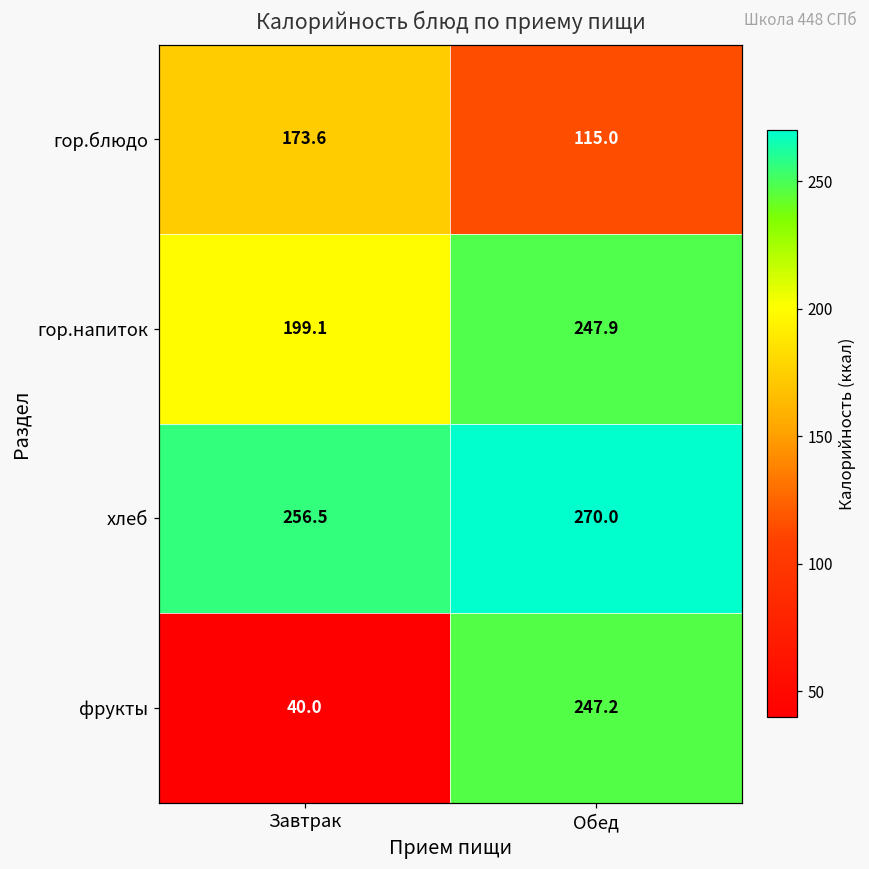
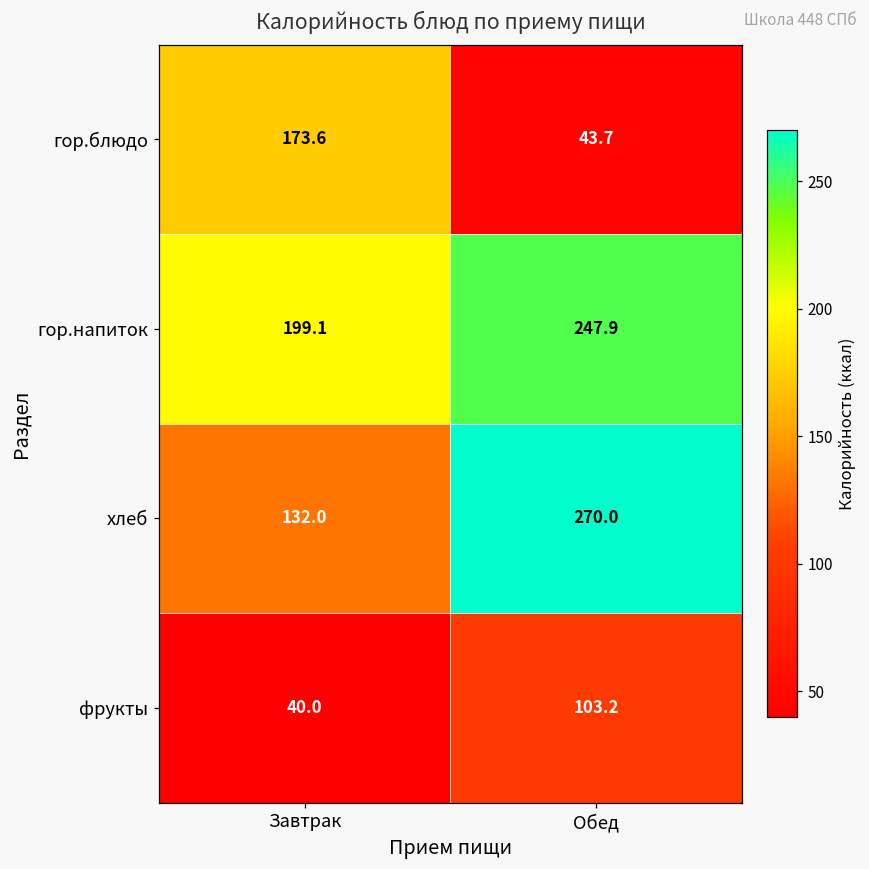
гор.блюдо, Обед: 115.0 -> 43.7
хлеб, Завтрак: 256.5 -> 132.0
фрукты, Обед: 247.2 -> 103.2
